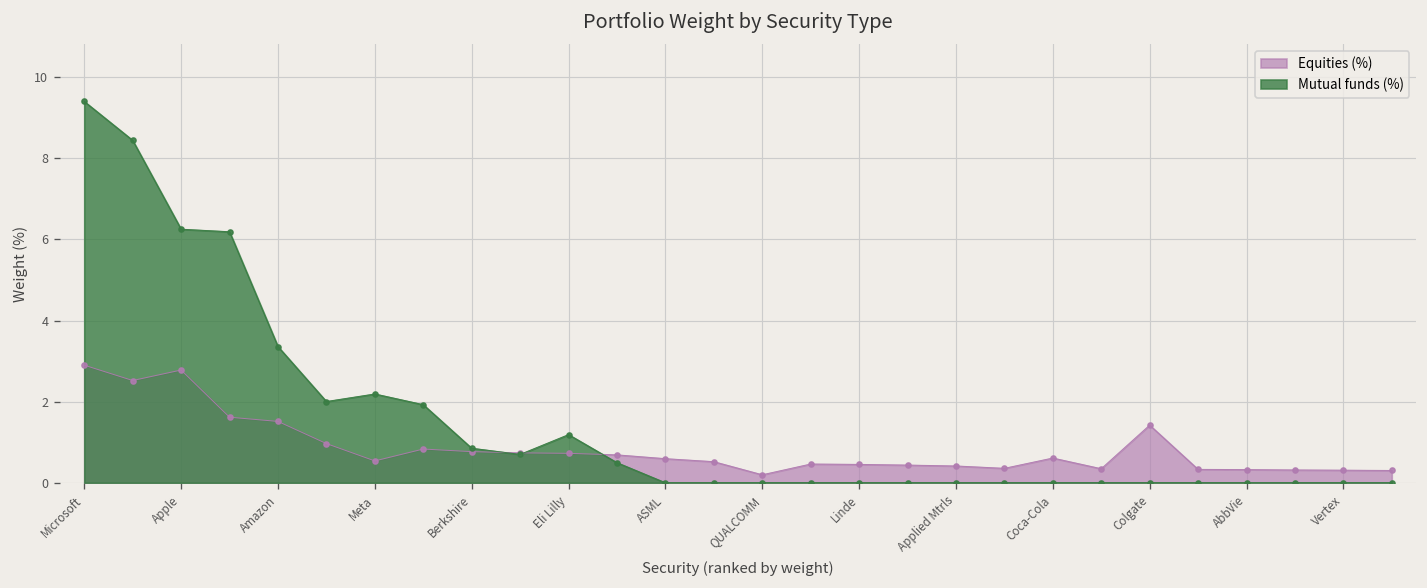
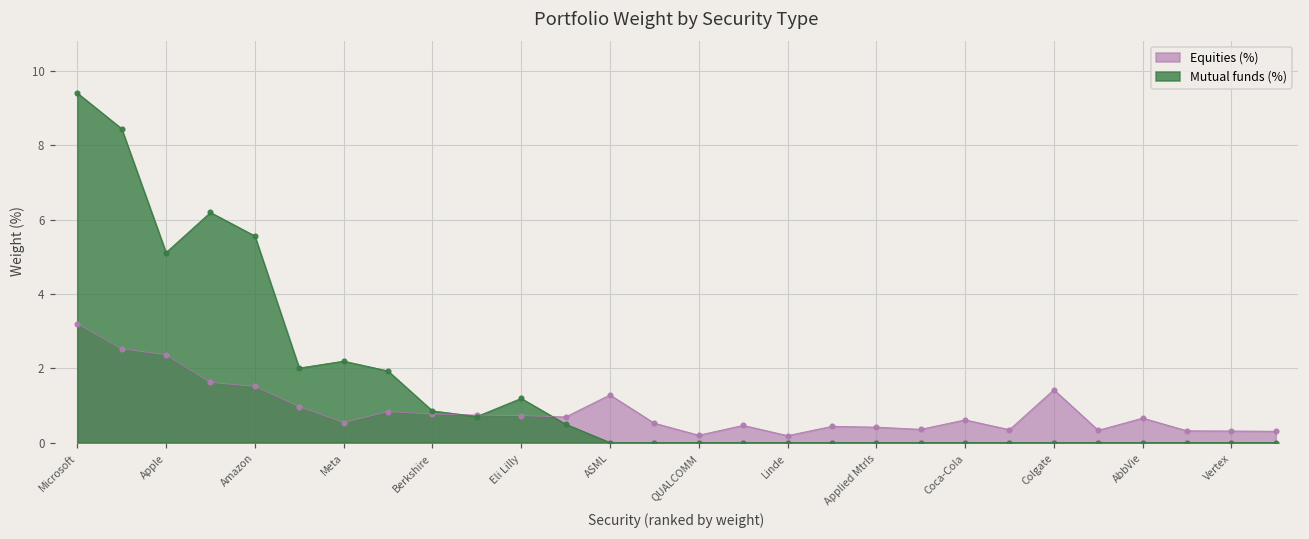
Equities (%), Microsoft: 2.9 -> 3.2
Equities (%), Apple: 2.8 -> 2.4
Mutual funds (%), Apple: 6.3 -> 5.1
Mutual funds (%), Amazon: 3.4 -> 5.6
Equities (%), ASML: 0.6 -> 1.3
Equities (%), Linde: 0.5 -> 0.2
Equities (%), AbbVie: 0.3 -> 0.7
